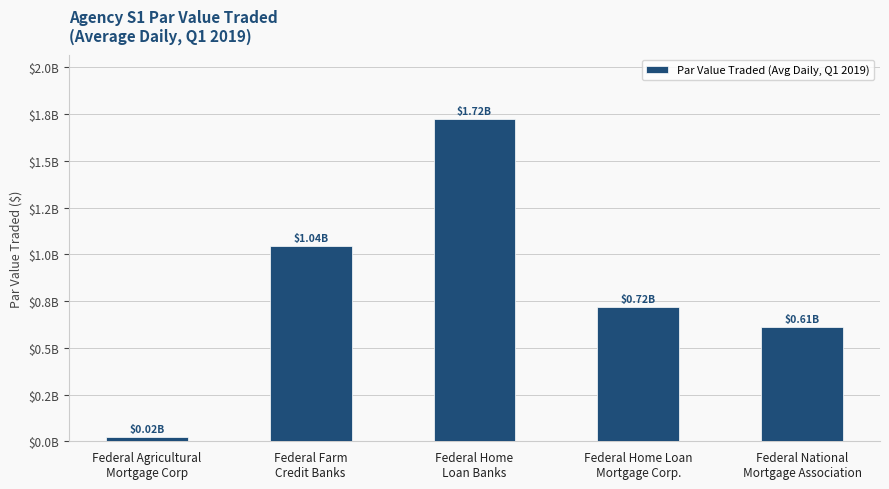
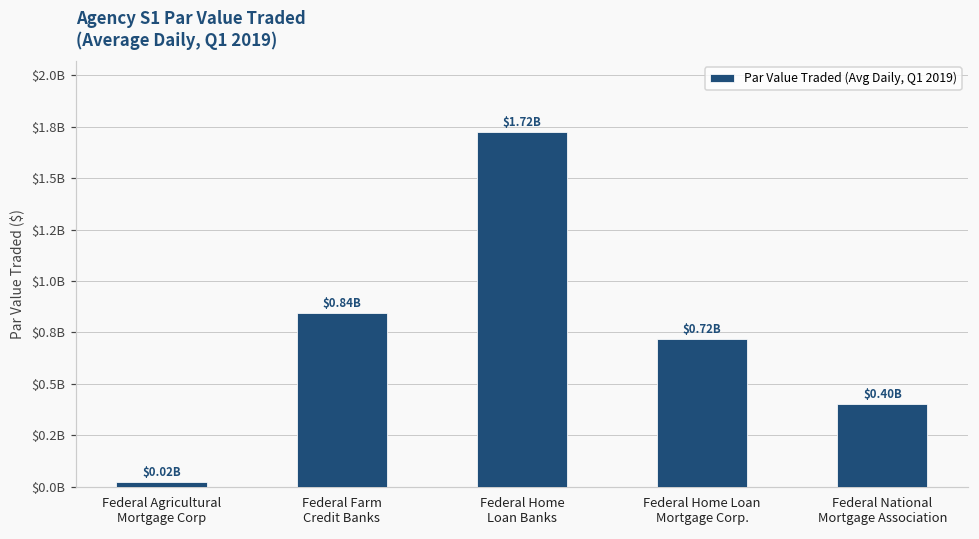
Federal Farm Credit Banks: $1.04B -> $0.84B
Federal National Mortgage Association: $0.61B -> $0.40B
